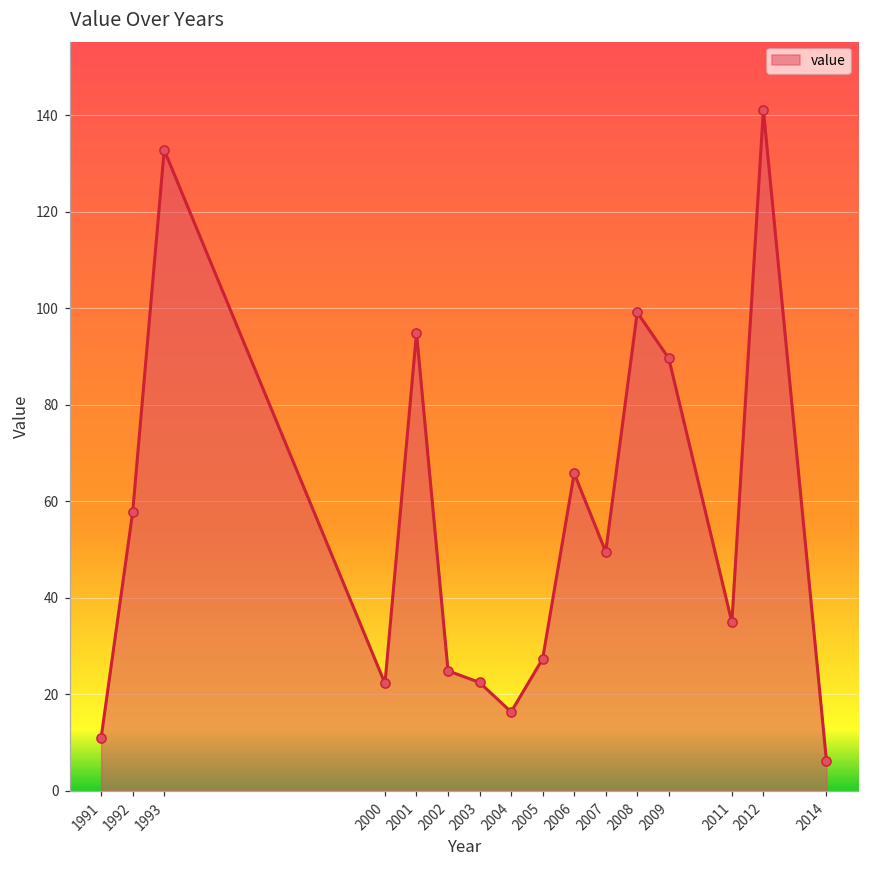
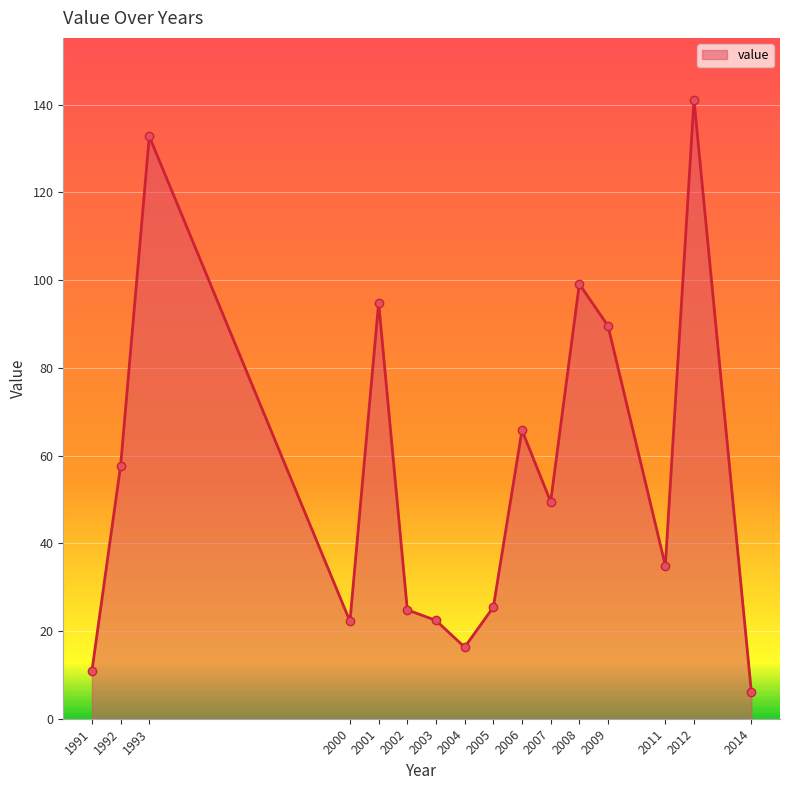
2005: 27 -> 25
